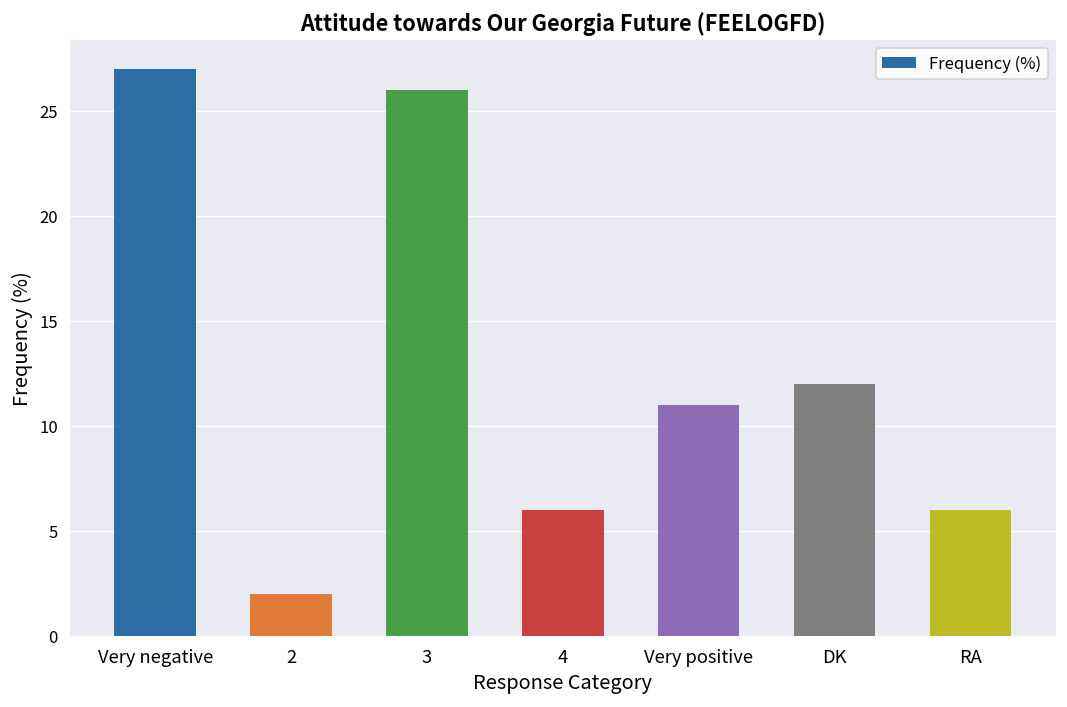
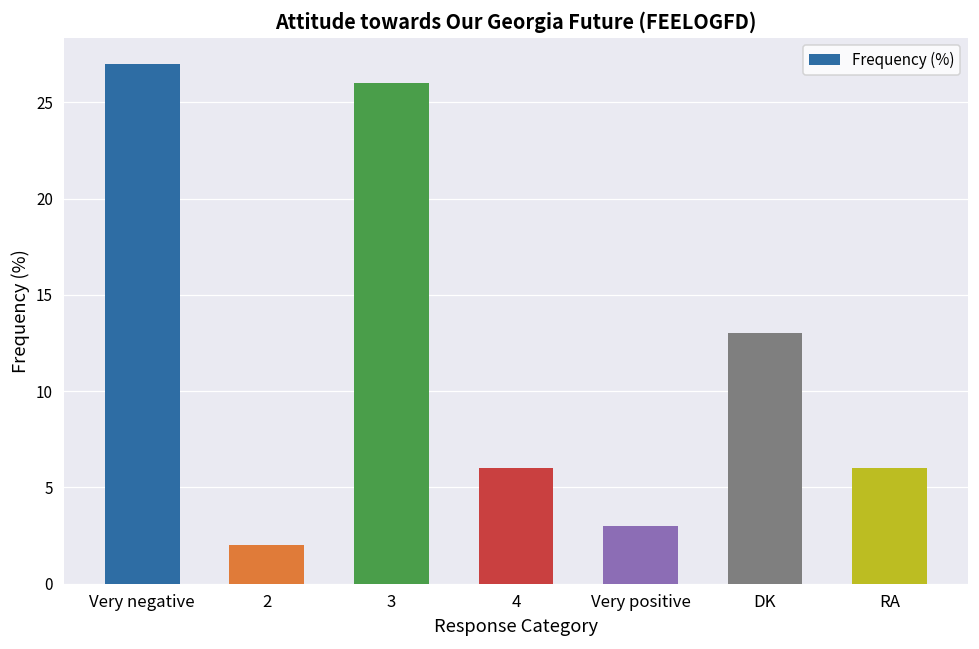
Very positive: 11 -> 3
DK: 12 -> 13
